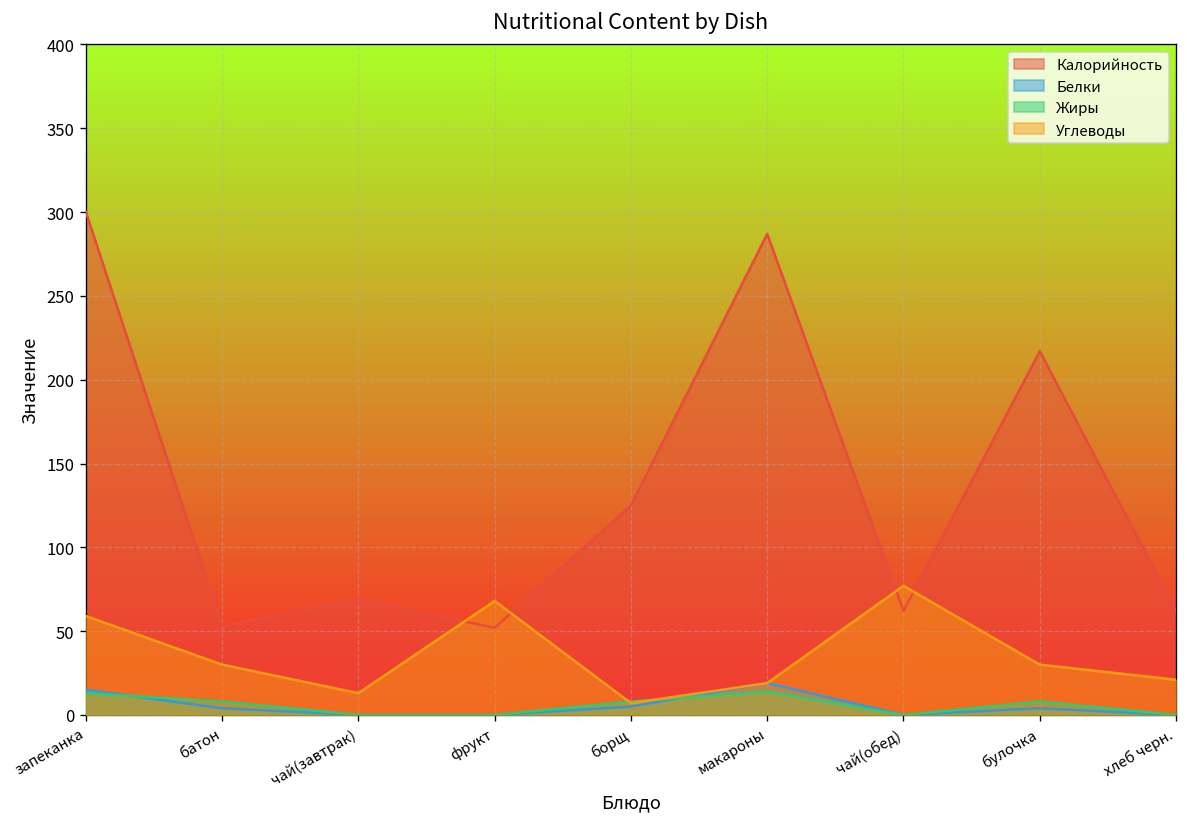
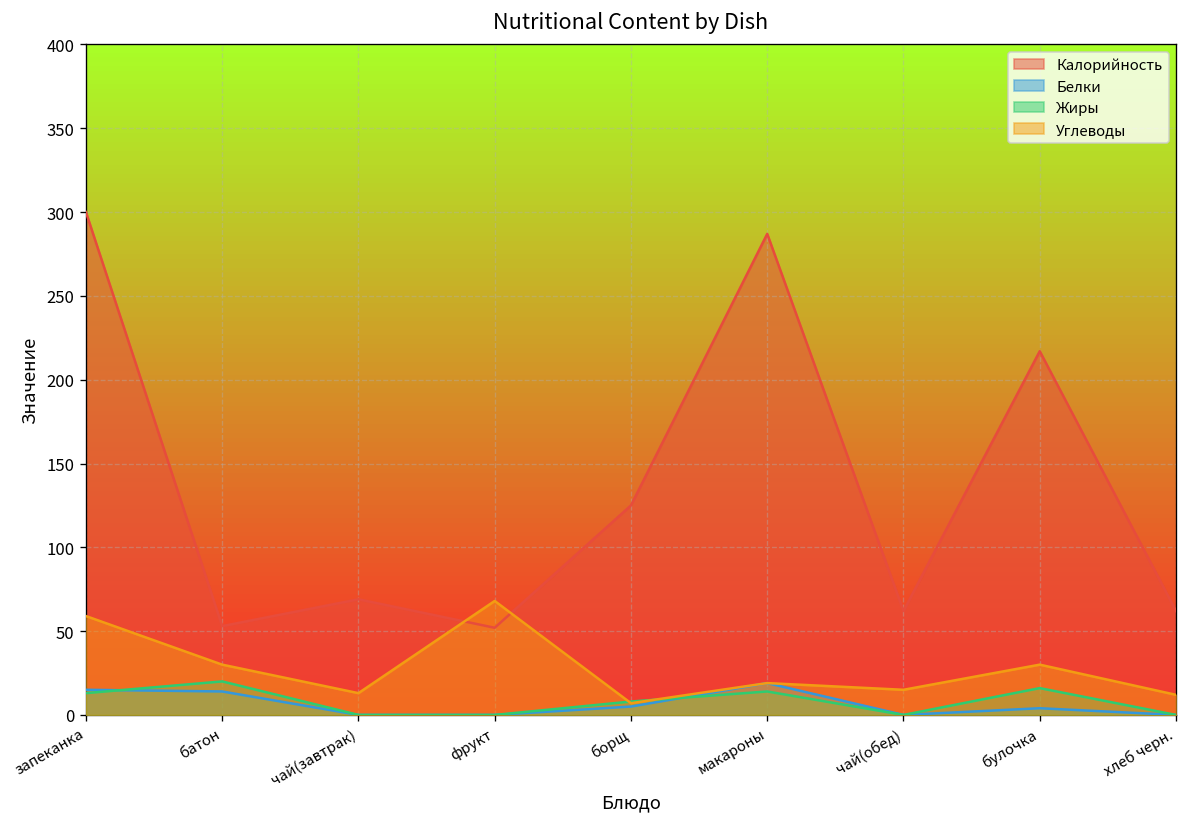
Белки, батон: 4 -> 14
Жиры, батон: 8 -> 20
Углеводы, чай(обед): 77 -> 15
Жиры, булочка: 8 -> 16
Углеводы, хлеб черн.: 21 -> 12
